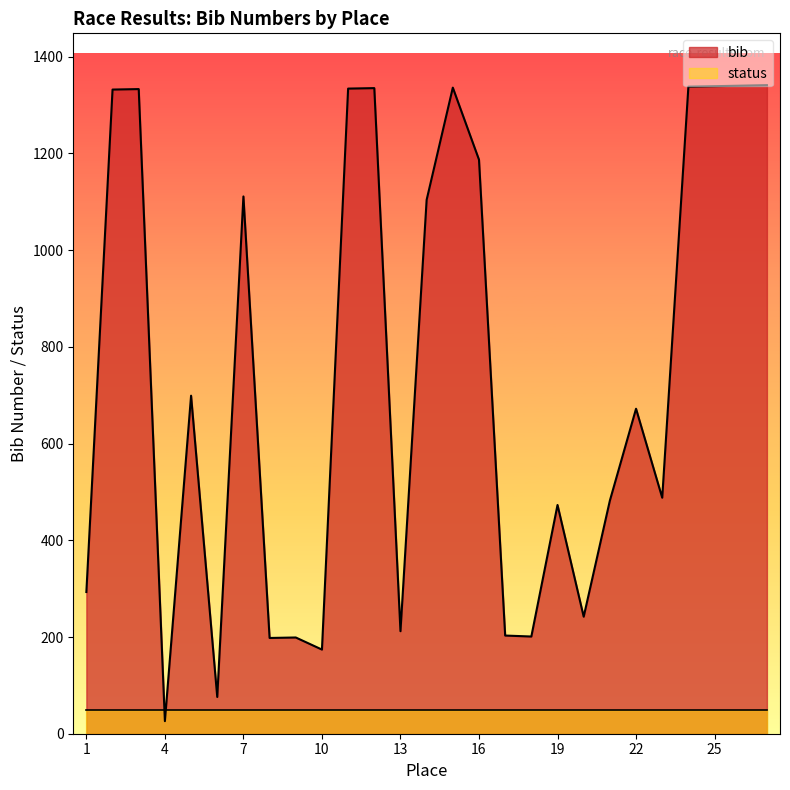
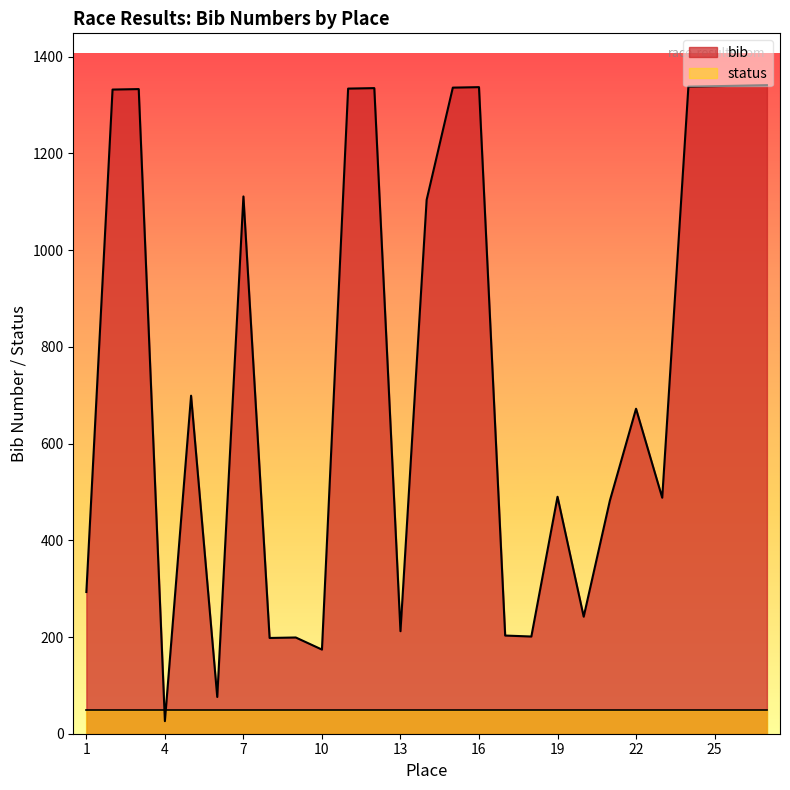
bib, 16: 1190 -> 1340
bib, 19: 470 -> 490
